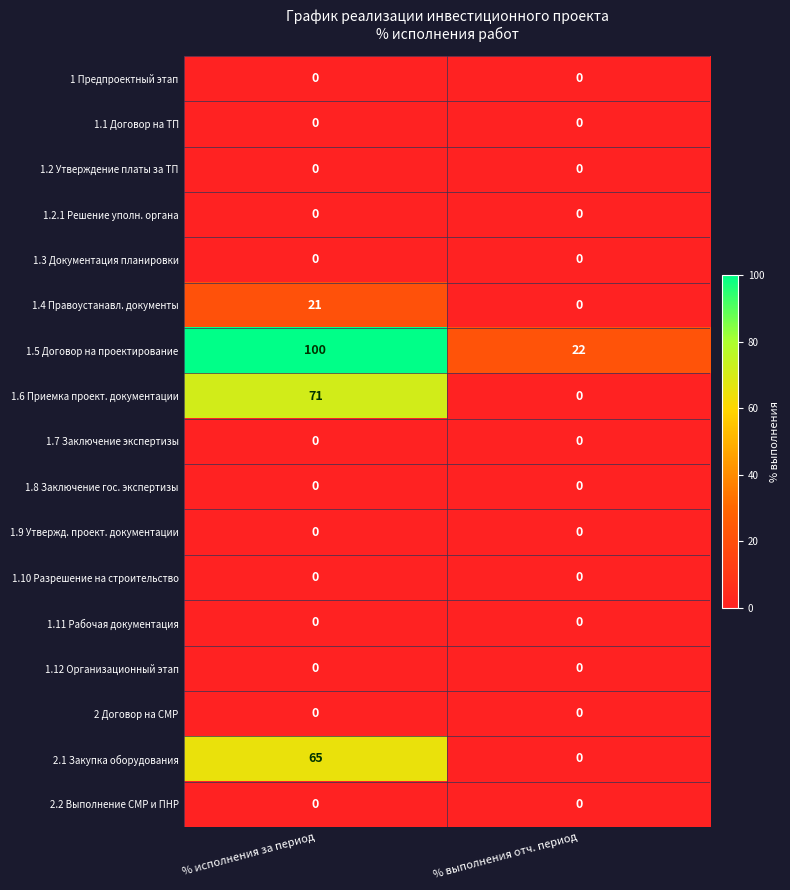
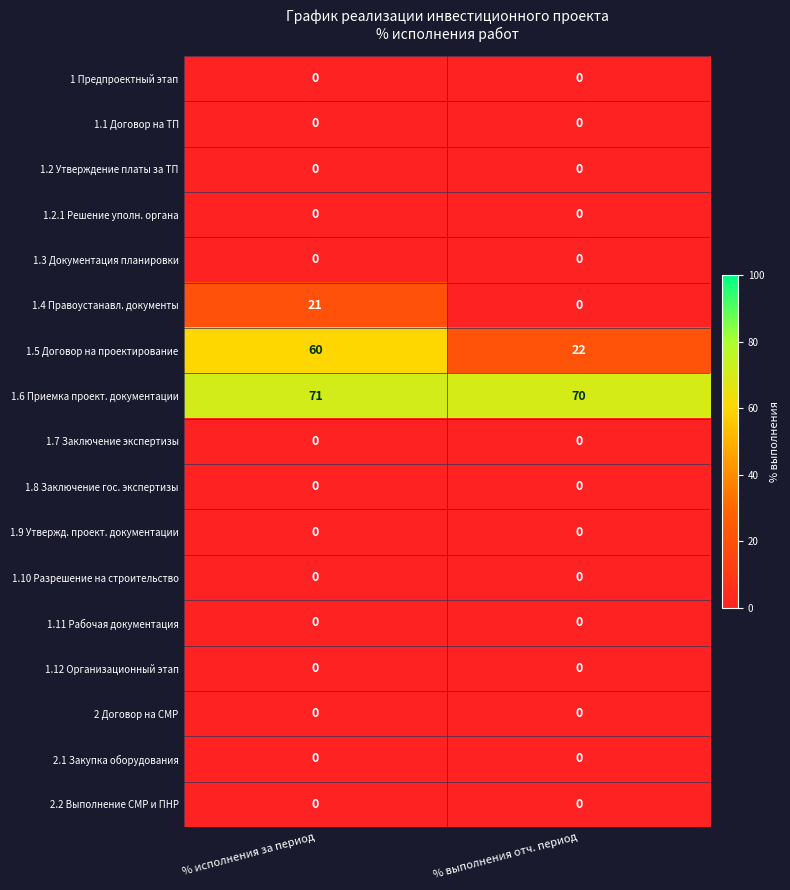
1.5 Договор на проектирование, % исполнения за период: 100 -> 60
1.6 Приемка проект. документации, % выполнения отч. период: 0 -> 70
2.1 Закупка оборудования, % исполнения за период: 65 -> 0
